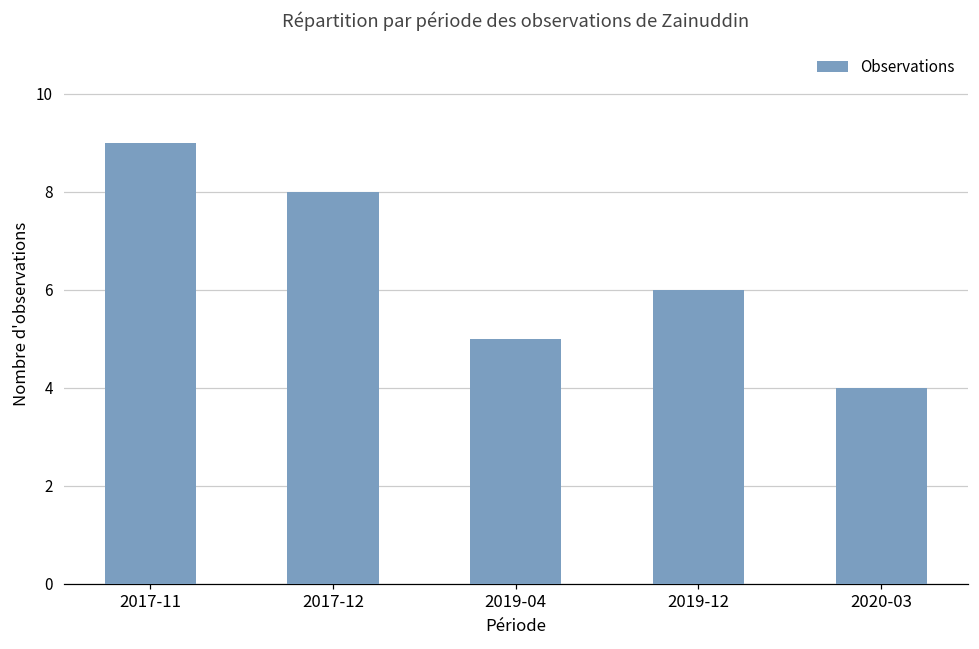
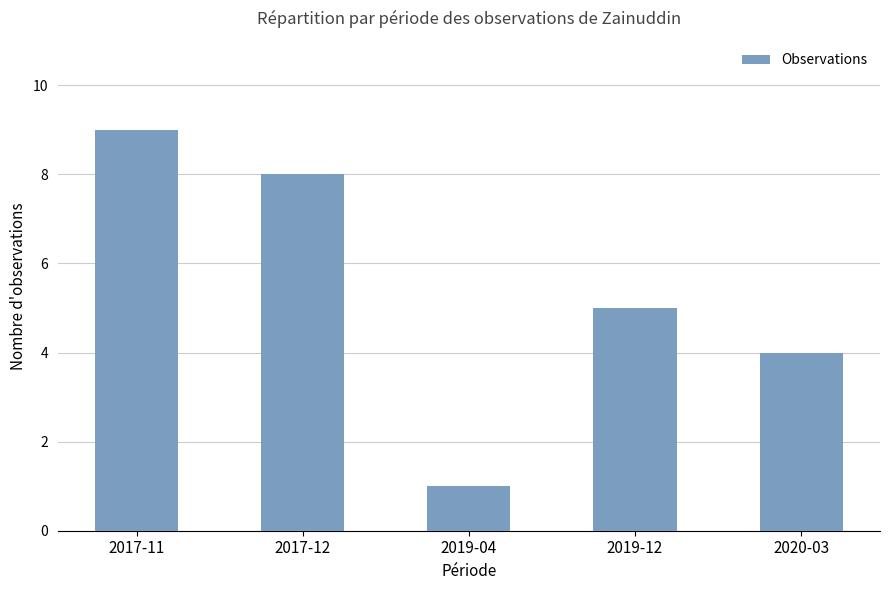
2019-04: 5 -> 1
2019-12: 6 -> 5
